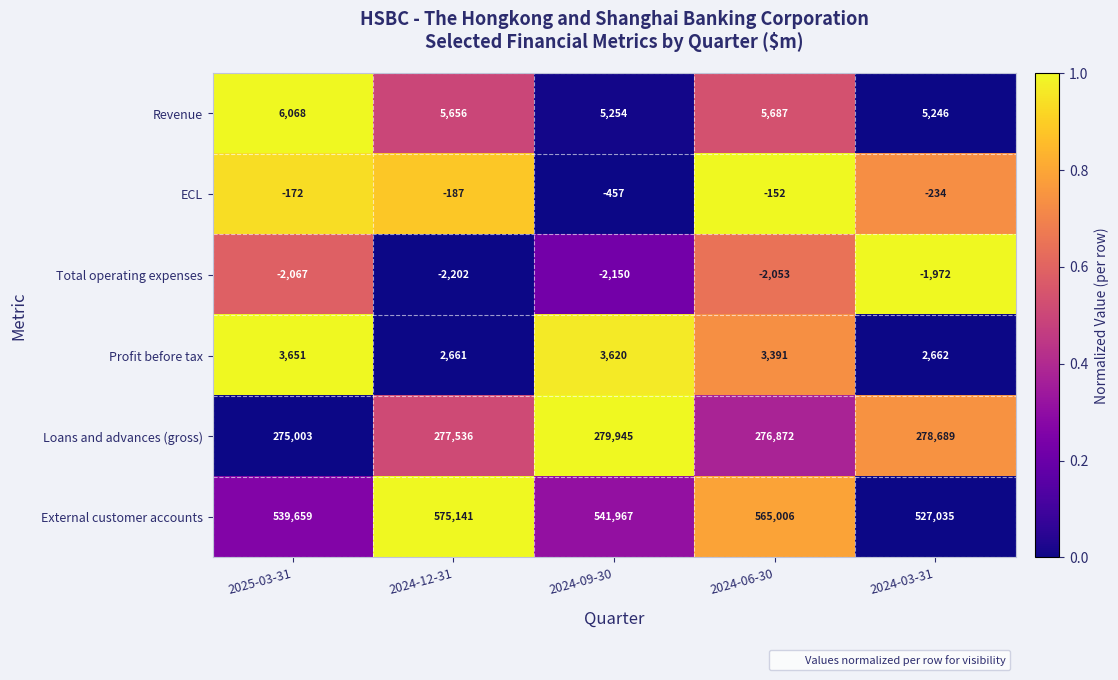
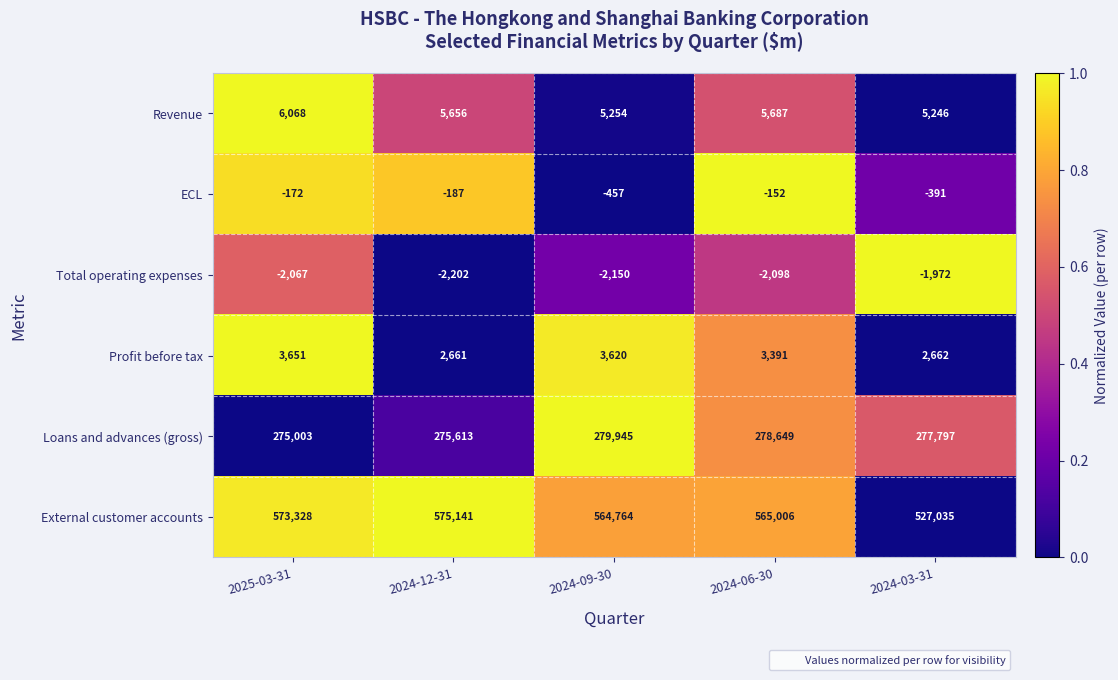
ECL, 2024-03-31: -234 -> -391
Total operating expenses, 2024-06-30: -2,053 -> -2,098
Loans and advances (gross), 2024-12-31: 277,536 -> 275,613
Loans and advances (gross), 2024-06-30: 276,872 -> 278,649
Loans and advances (gross), 2024-03-31: 278,689 -> 277,797
External customer accounts, 2025-03-31: 539,659 -> 573,328
External customer accounts, 2024-09-30: 541,967 -> 564,764
